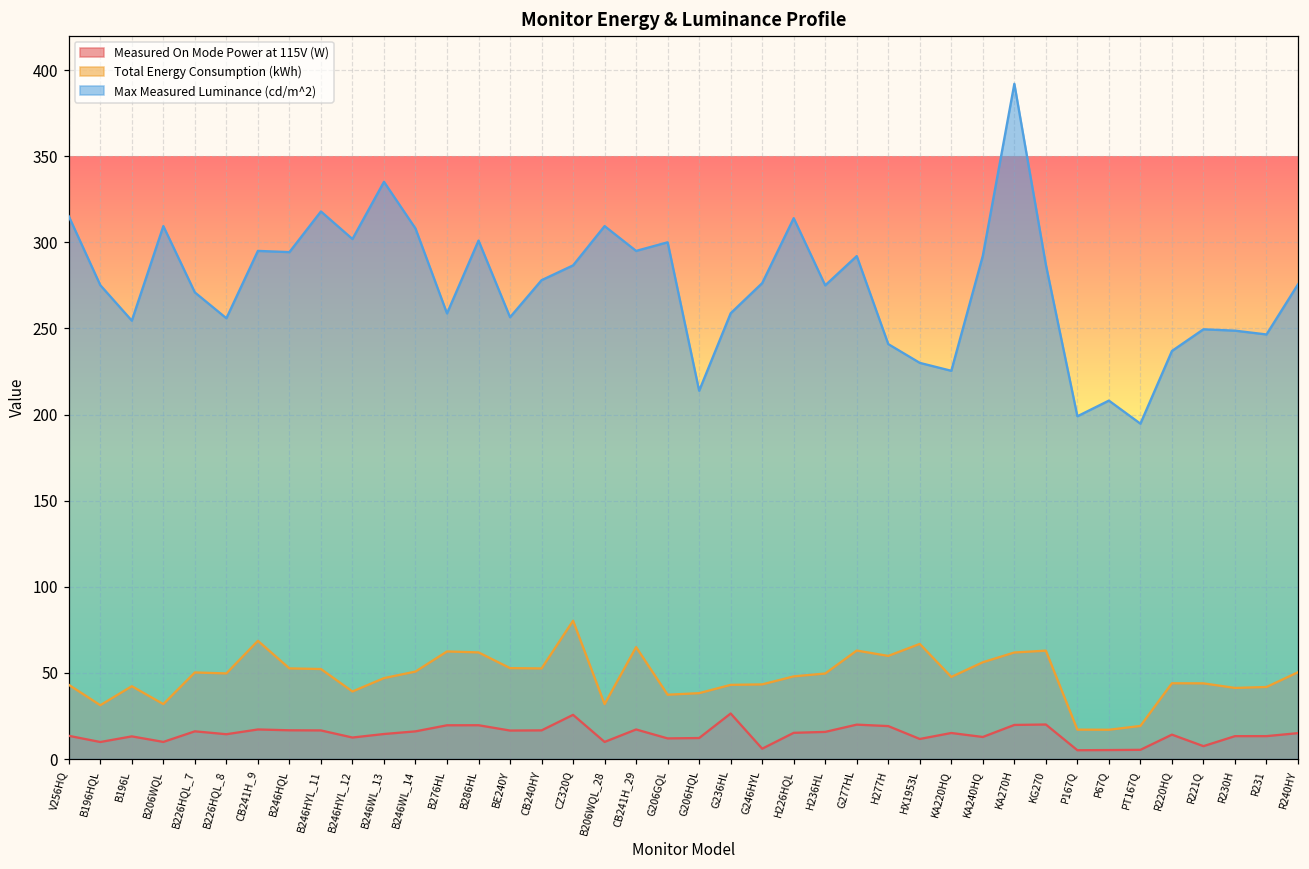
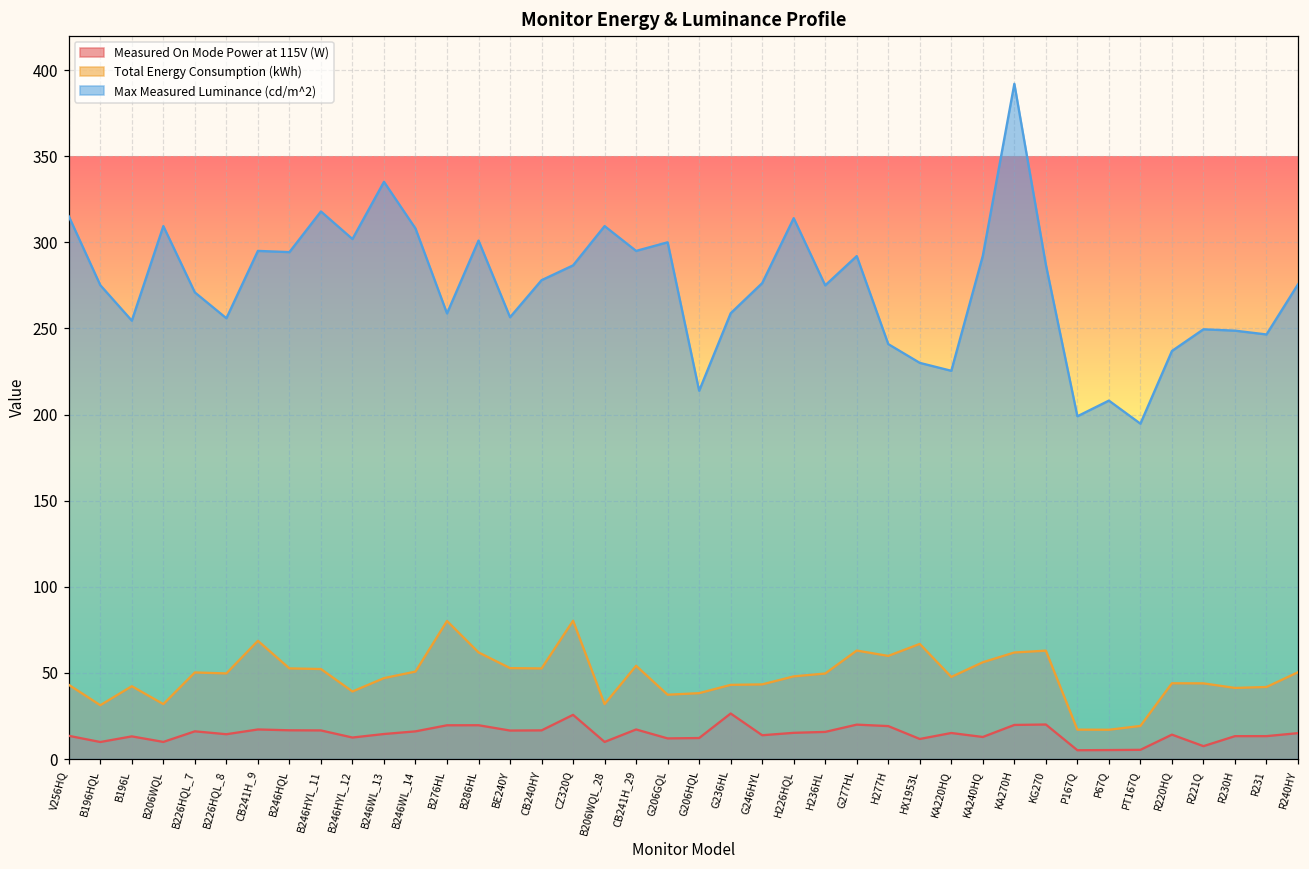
Total Energy Consumption (kWh), B276HL: 62 -> 80
Total Energy Consumption (kWh), CB241H_29: 65 -> 54
Measured On Mode Power at 115V (W), G246HYL: 6 -> 14
